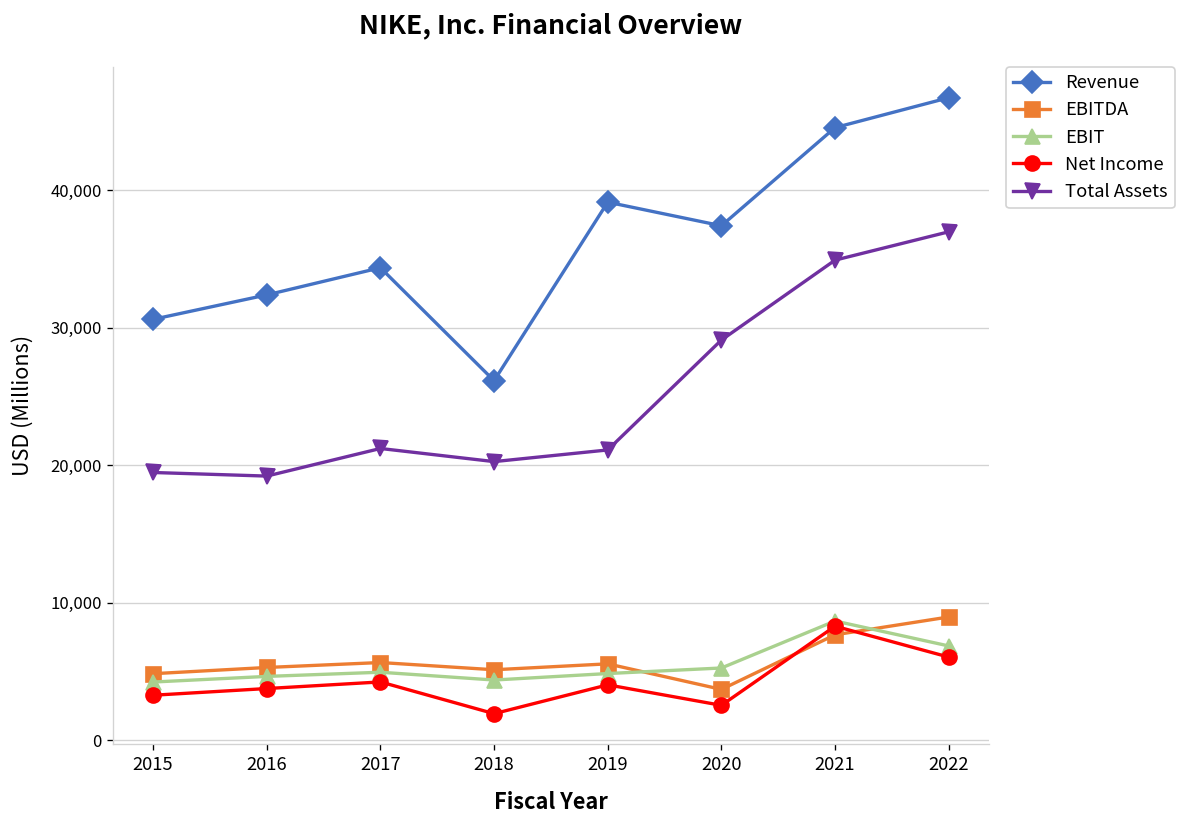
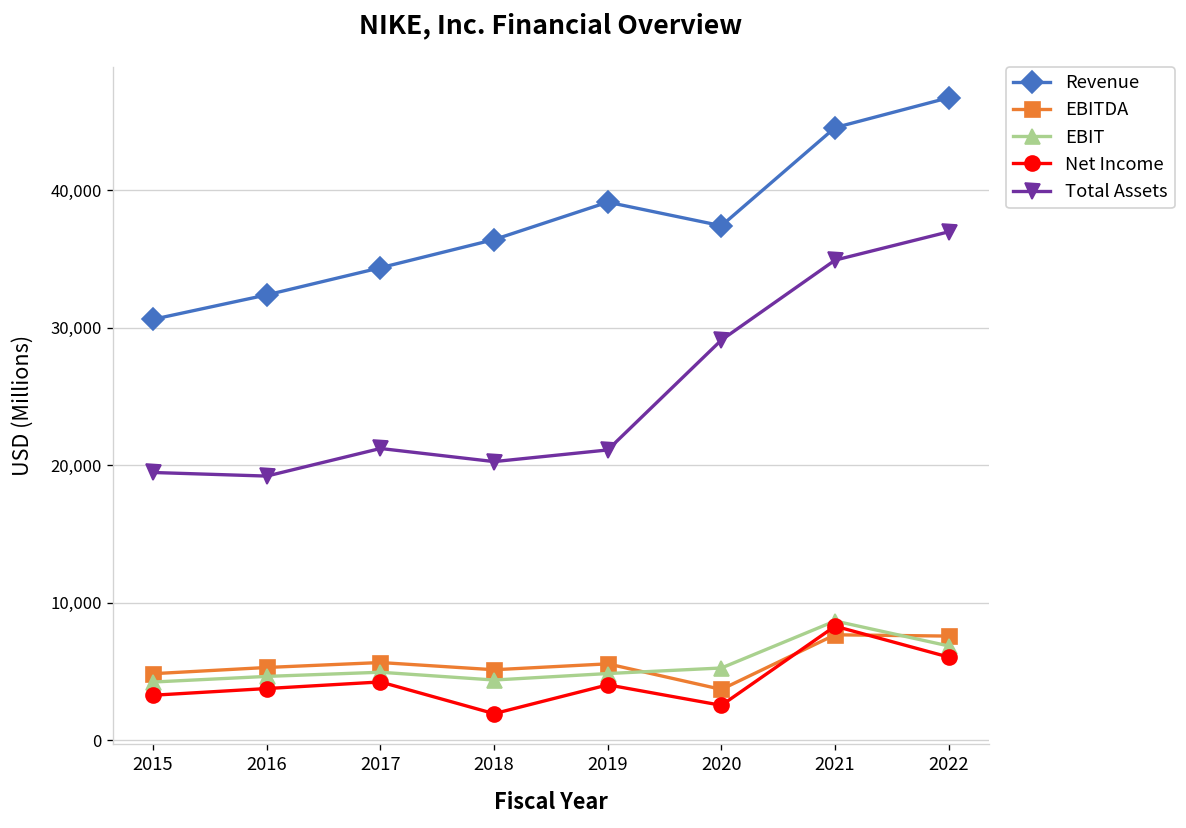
Revenue, 2018: 26,100 -> 36,400
EBITDA, 2022: 9,000 -> 7,600
